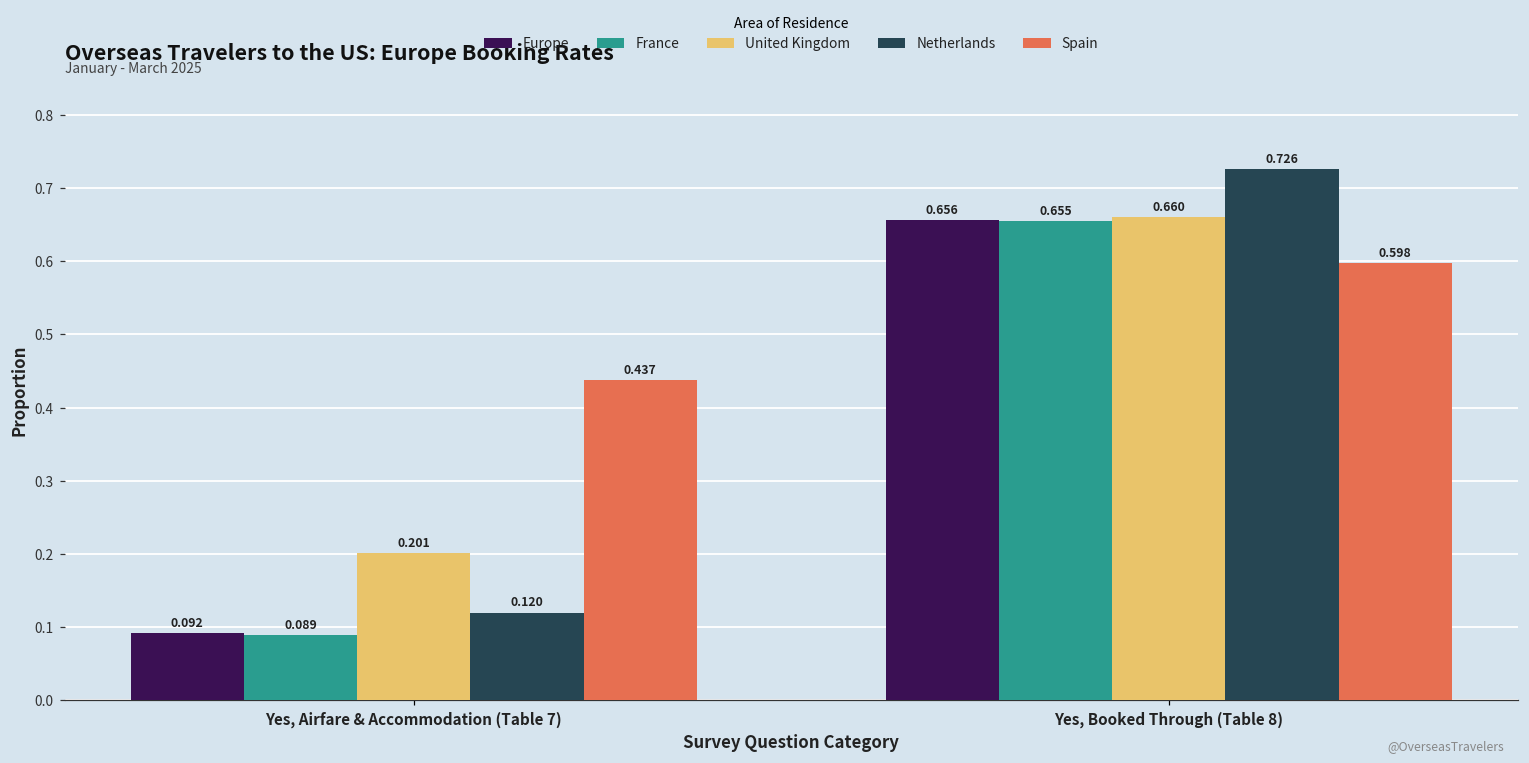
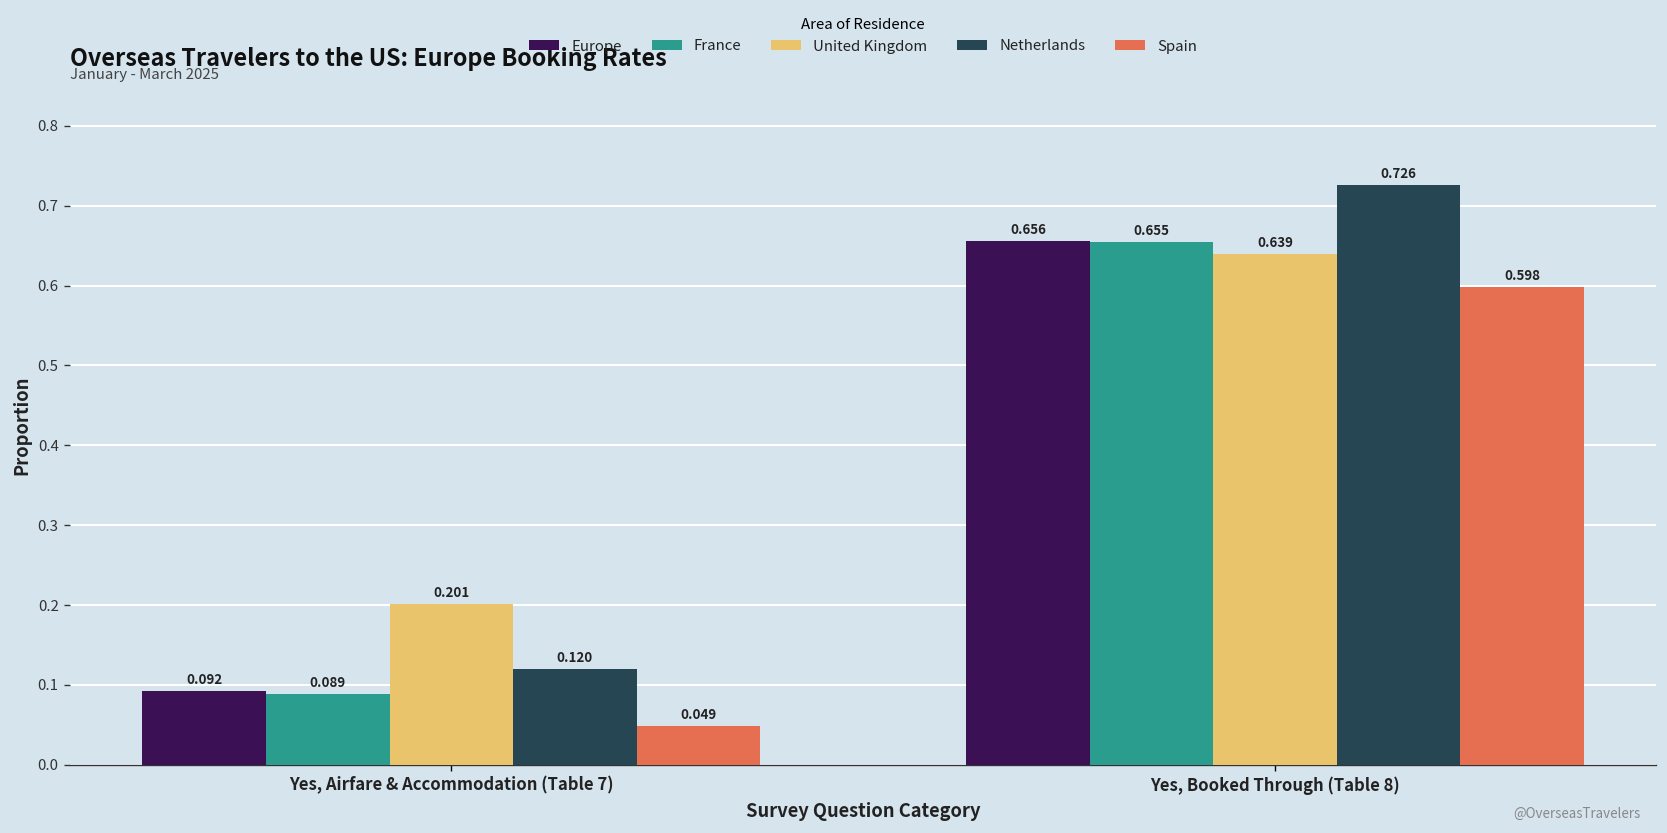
Spain, Yes, Airfare & Accommodation (Table 7): 0.437 -> 0.049
United Kingdom, Yes, Booked Through (Table 8): 0.660 -> 0.639
